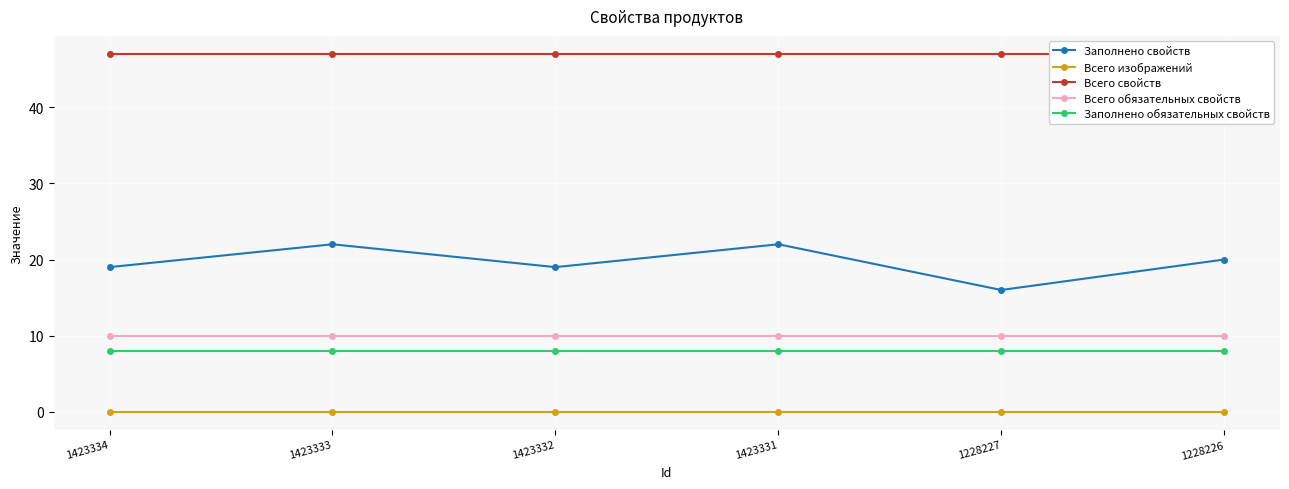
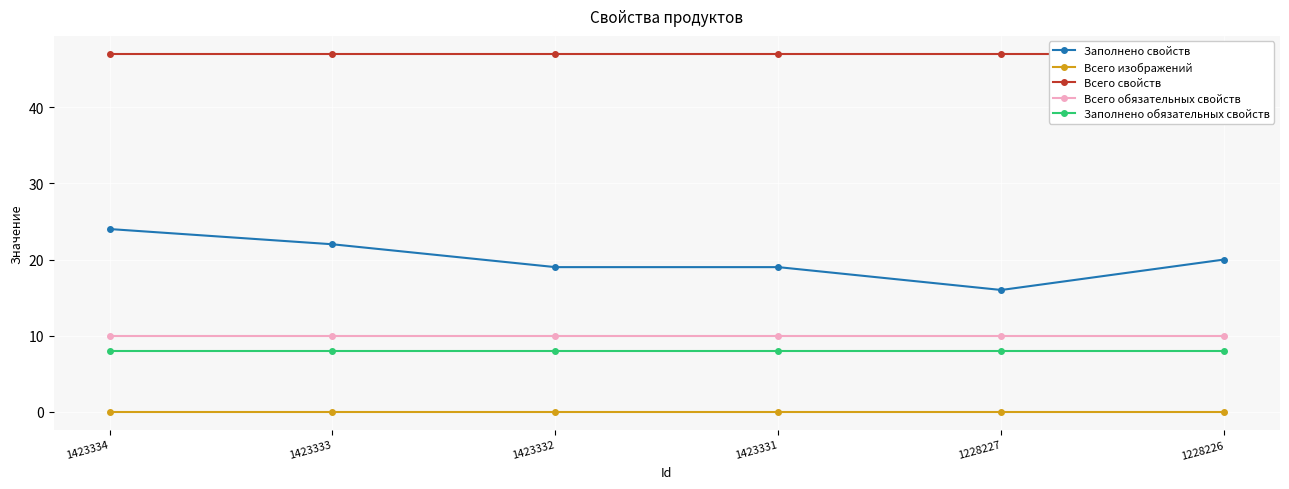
Заполнено свойств, 1423334: 19 -> 24
Заполнено свойств, 1423331: 22 -> 19
